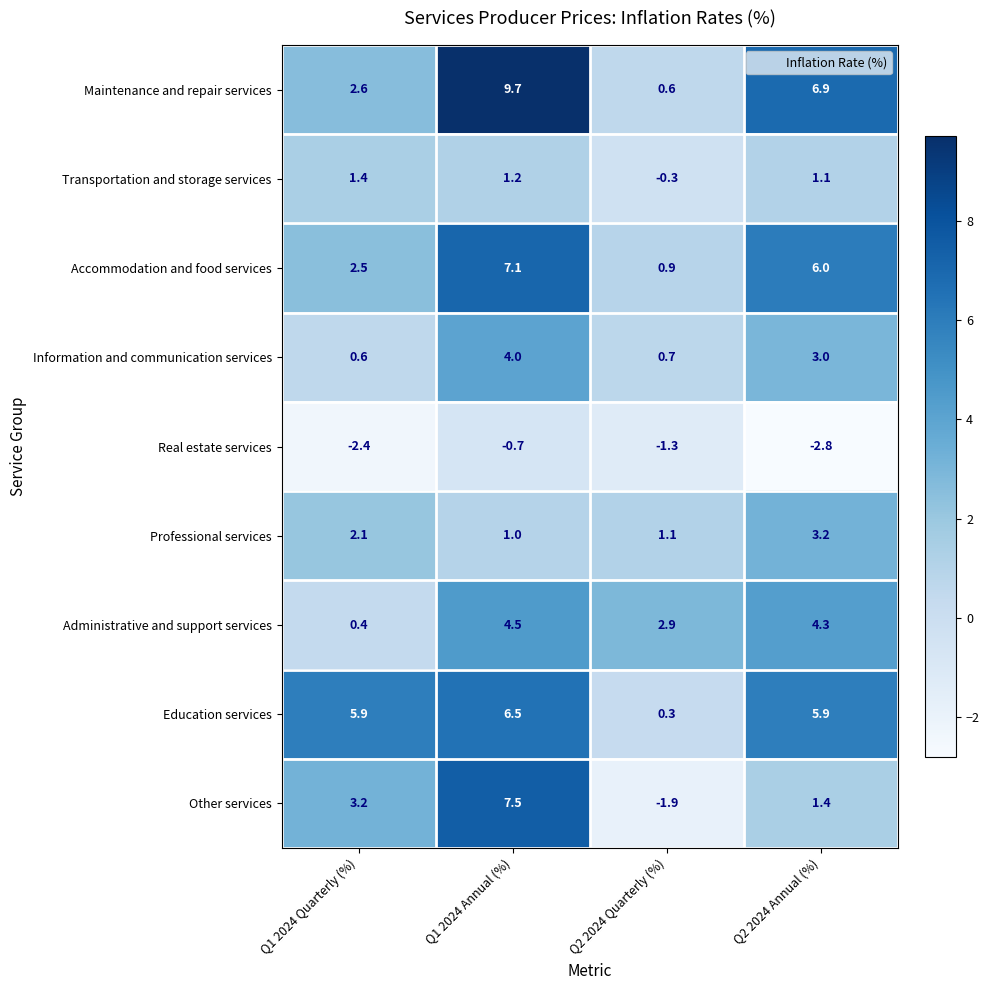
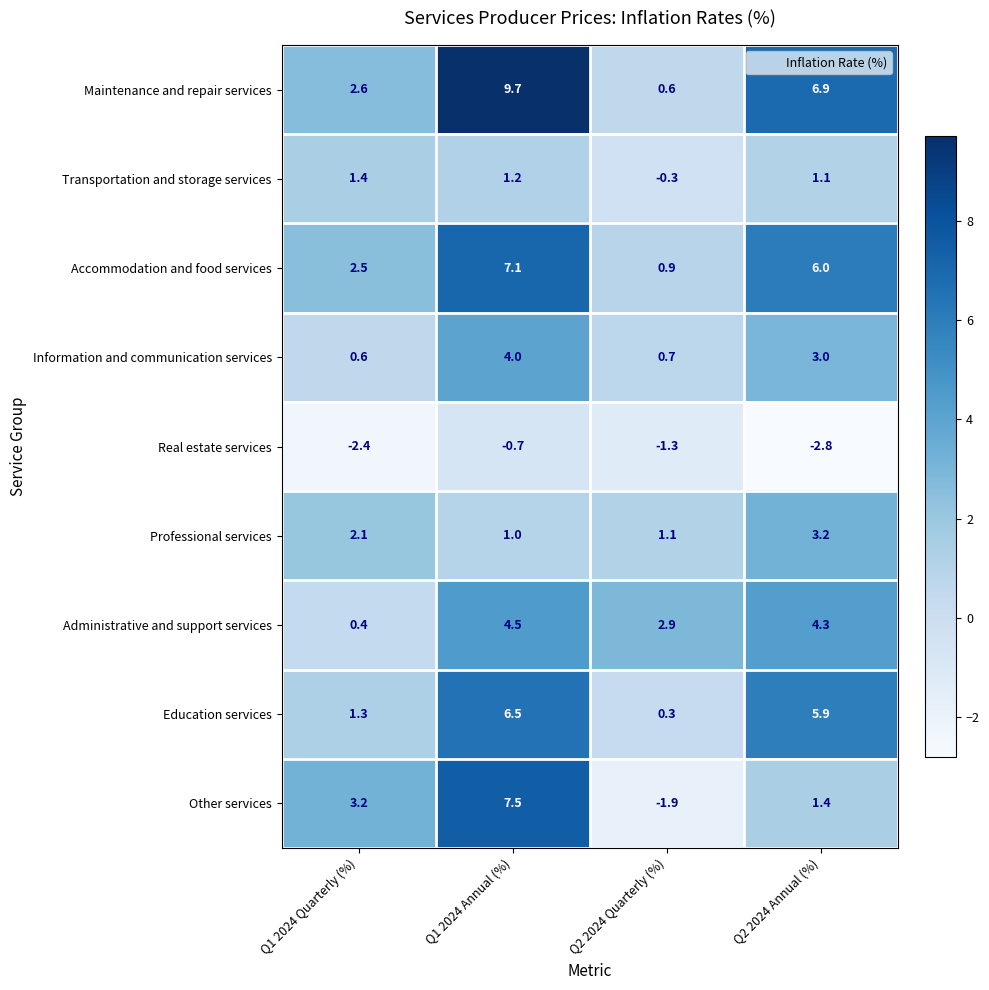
Education services, Q1 2024 Quarterly (%): 5.9 -> 1.3
